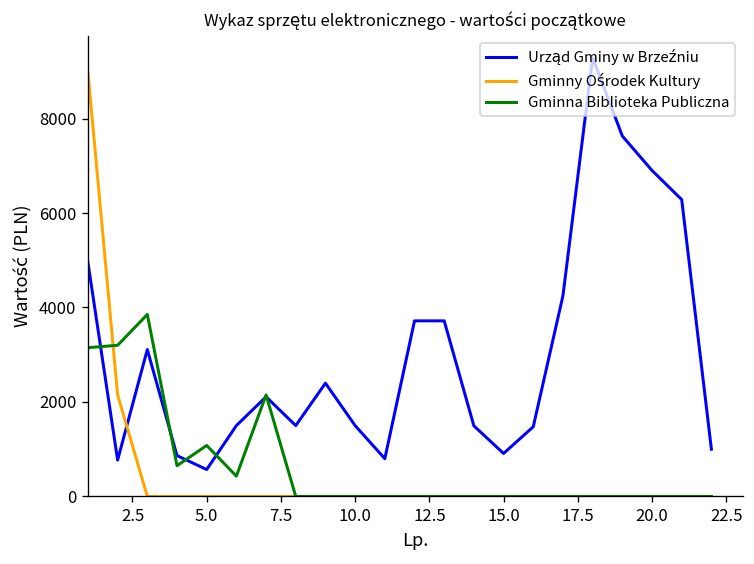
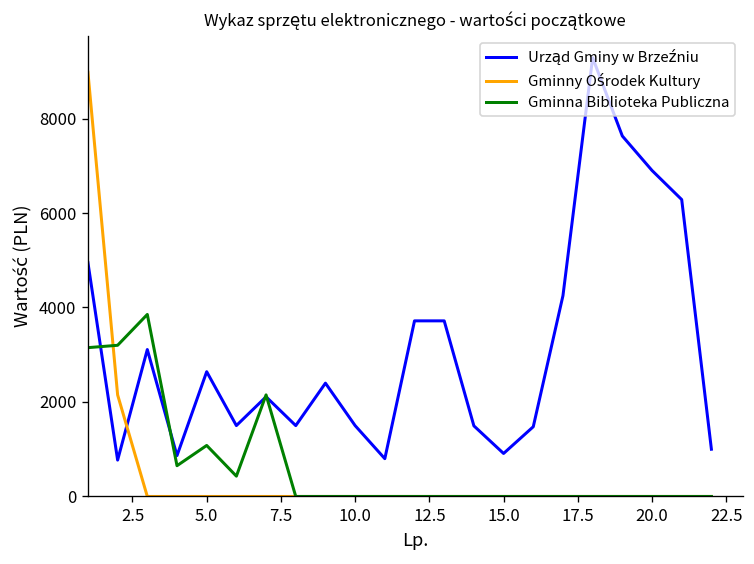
Urząd Gminy w Brzeźniu, 5.0: 600 -> 2600
